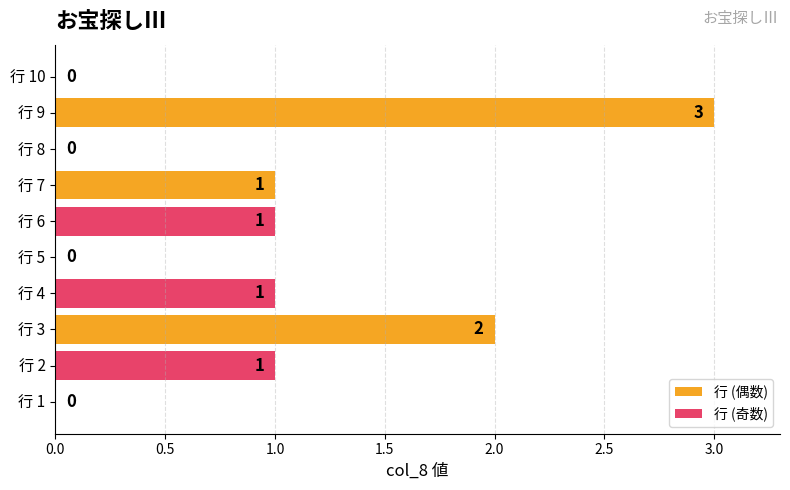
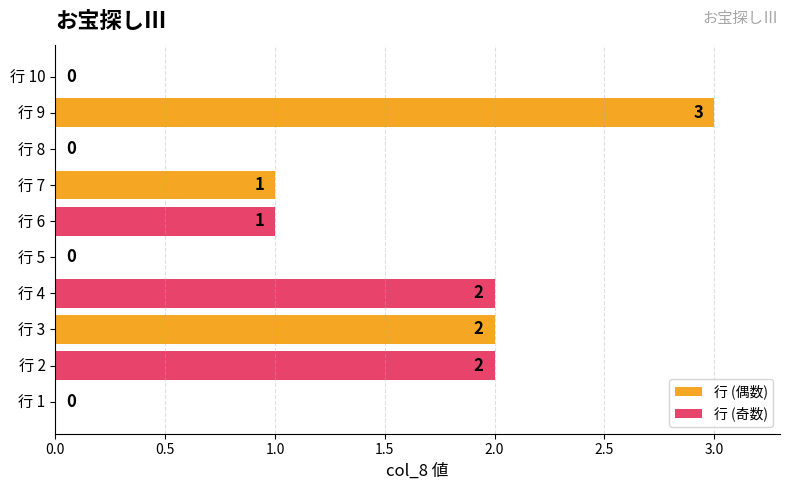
行 (奇数), 行 4: 1 -> 2
行 (奇数), 行 2: 1 -> 2
